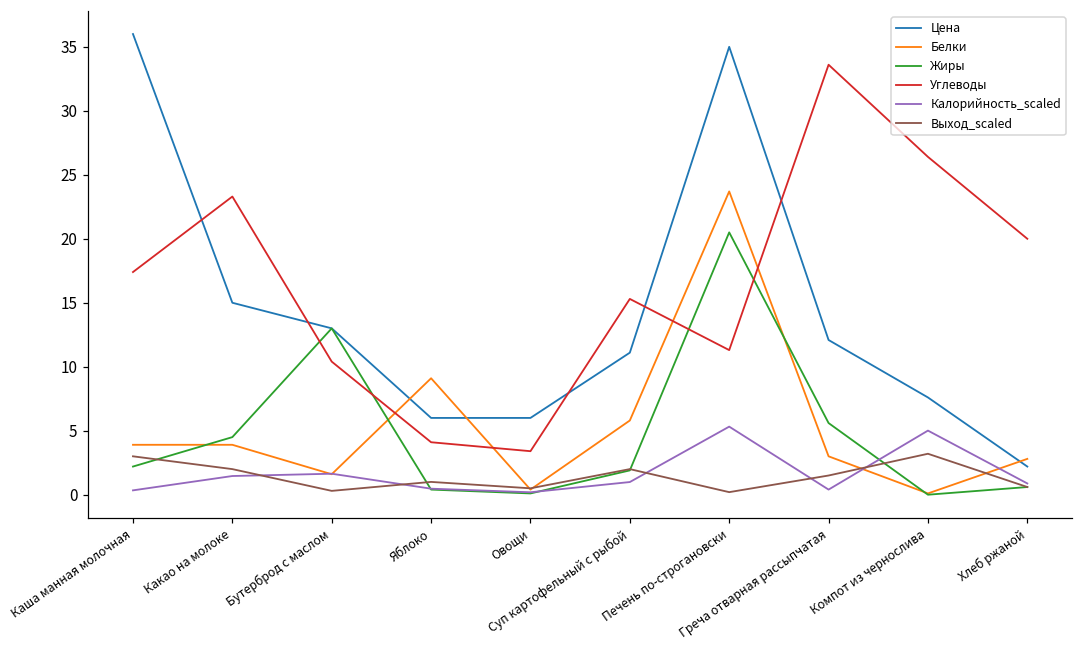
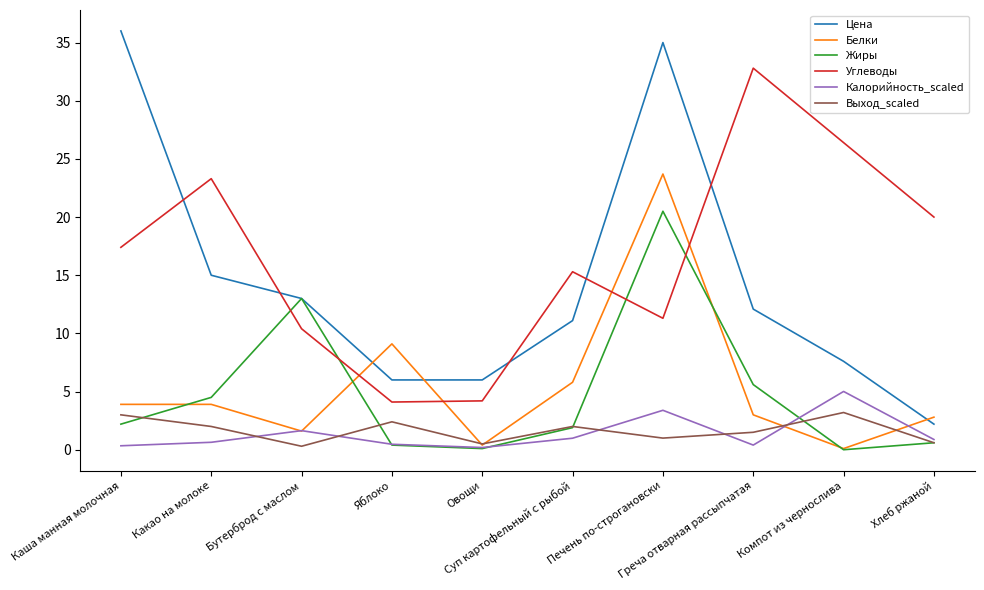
Калорийность_scaled, Какао на молоке: 1.5 -> 0.6
Выход_scaled, Яблоко: 1.0 -> 2.4
Углеводы, Овощи: 3.4 -> 4.2
Калорийность_scaled, Печень по-строгановски: 5.3 -> 3.4
Выход_scaled, Печень по-строгановски: 0.2 -> 1.0
Углеводы, Греча отварная рассыпчатая: 33.6 -> 32.8
